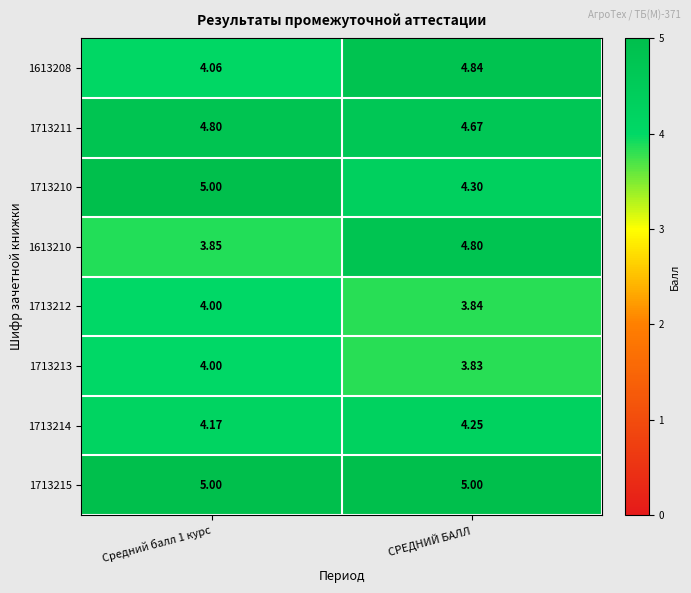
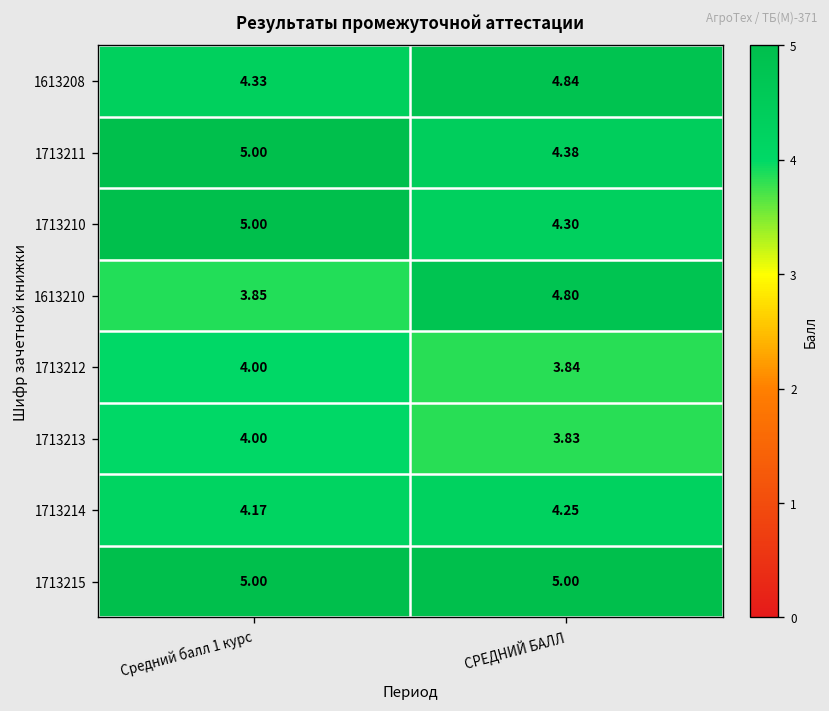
1613208, Средний балл 1 курс: 4.06 -> 4.33
1713211, Средний балл 1 курс: 4.80 -> 5.00
1713211, СРЕДНИЙ БАЛЛ: 4.67 -> 4.38
